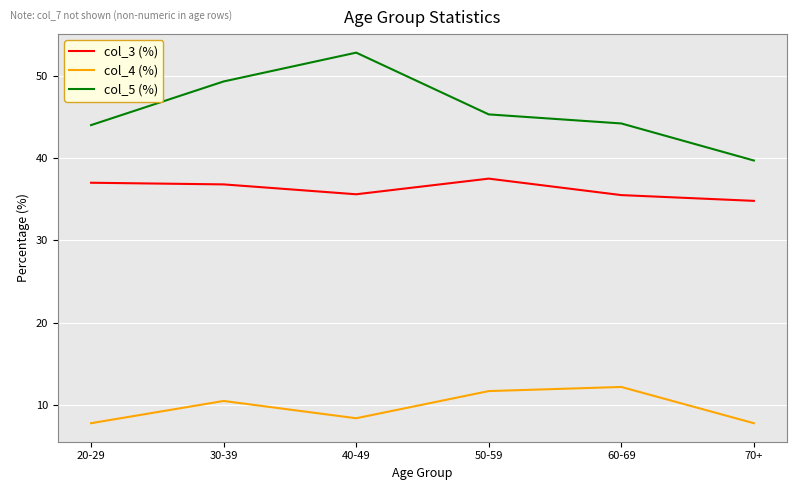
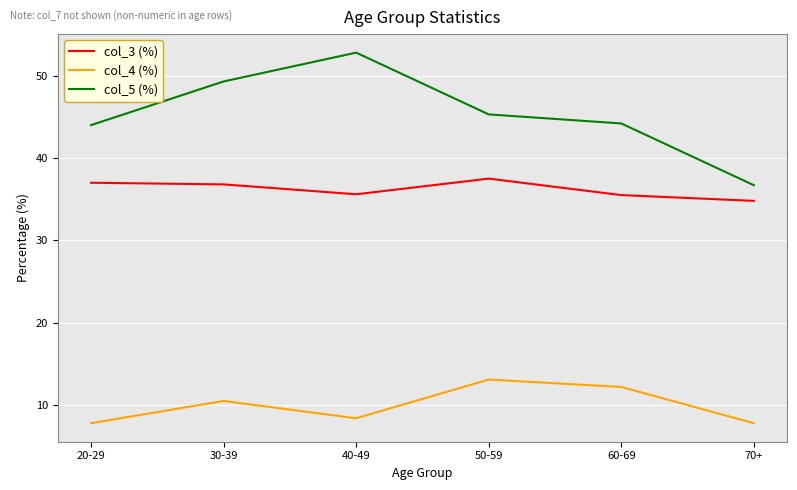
col_4 (%), 50-59: 12 -> 13
col_5 (%), 70+: 40 -> 37
